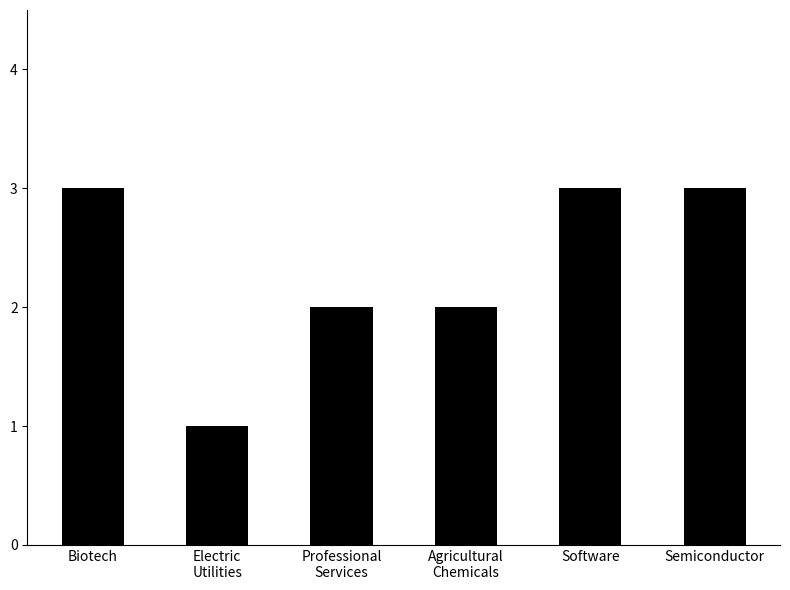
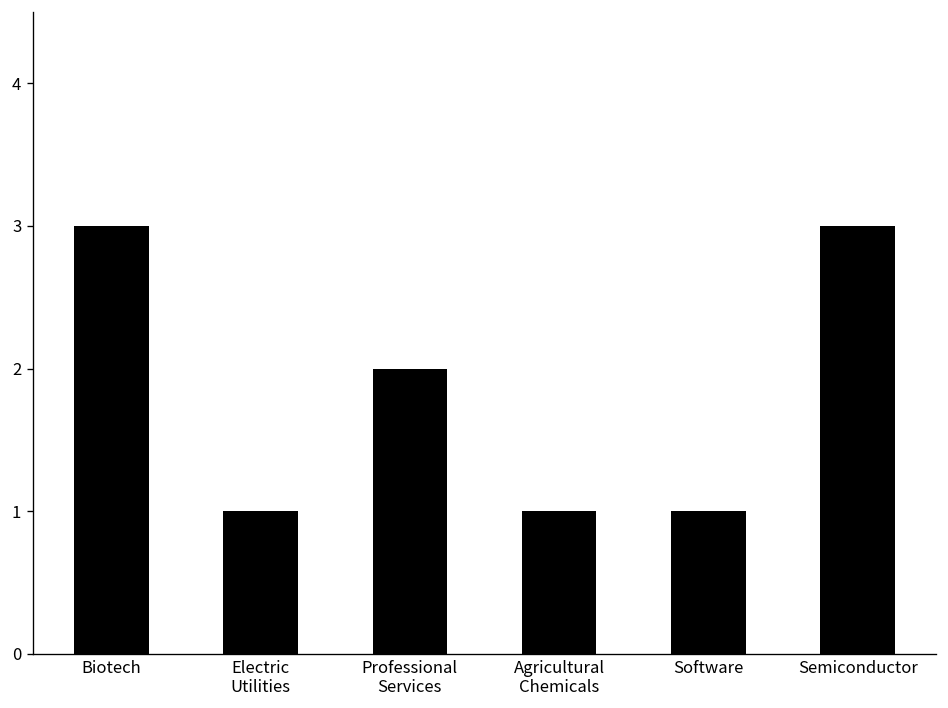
Agricultural Chemicals: 2 -> 1
Software: 3 -> 1
